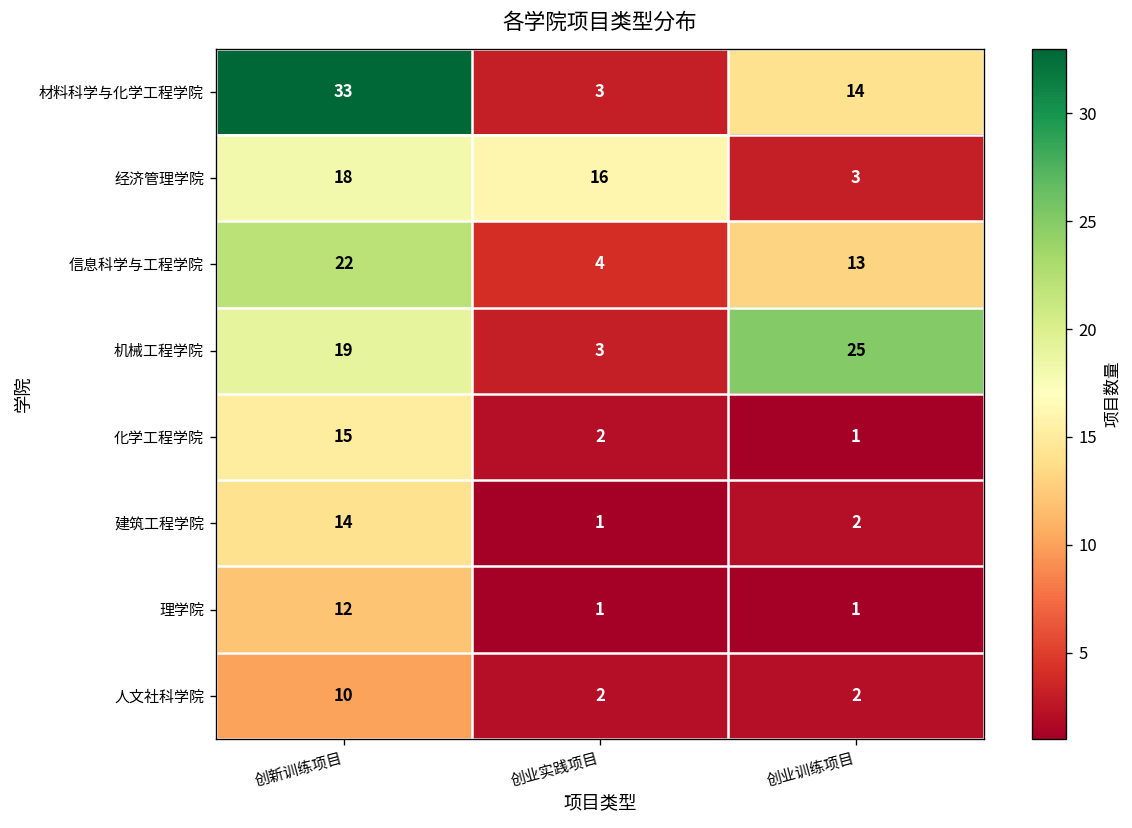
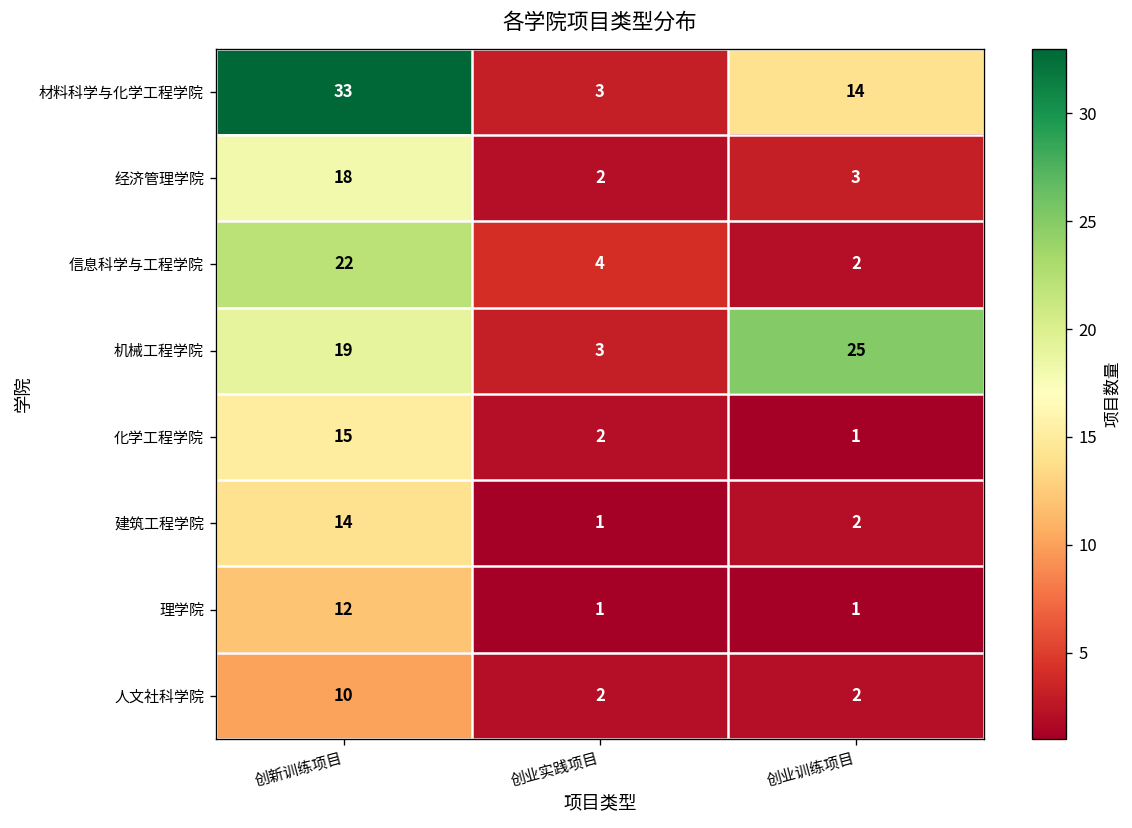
经济管理学院, 创业实践项目: 16 -> 2
信息科学与工程学院, 创业训练项目: 13 -> 2
